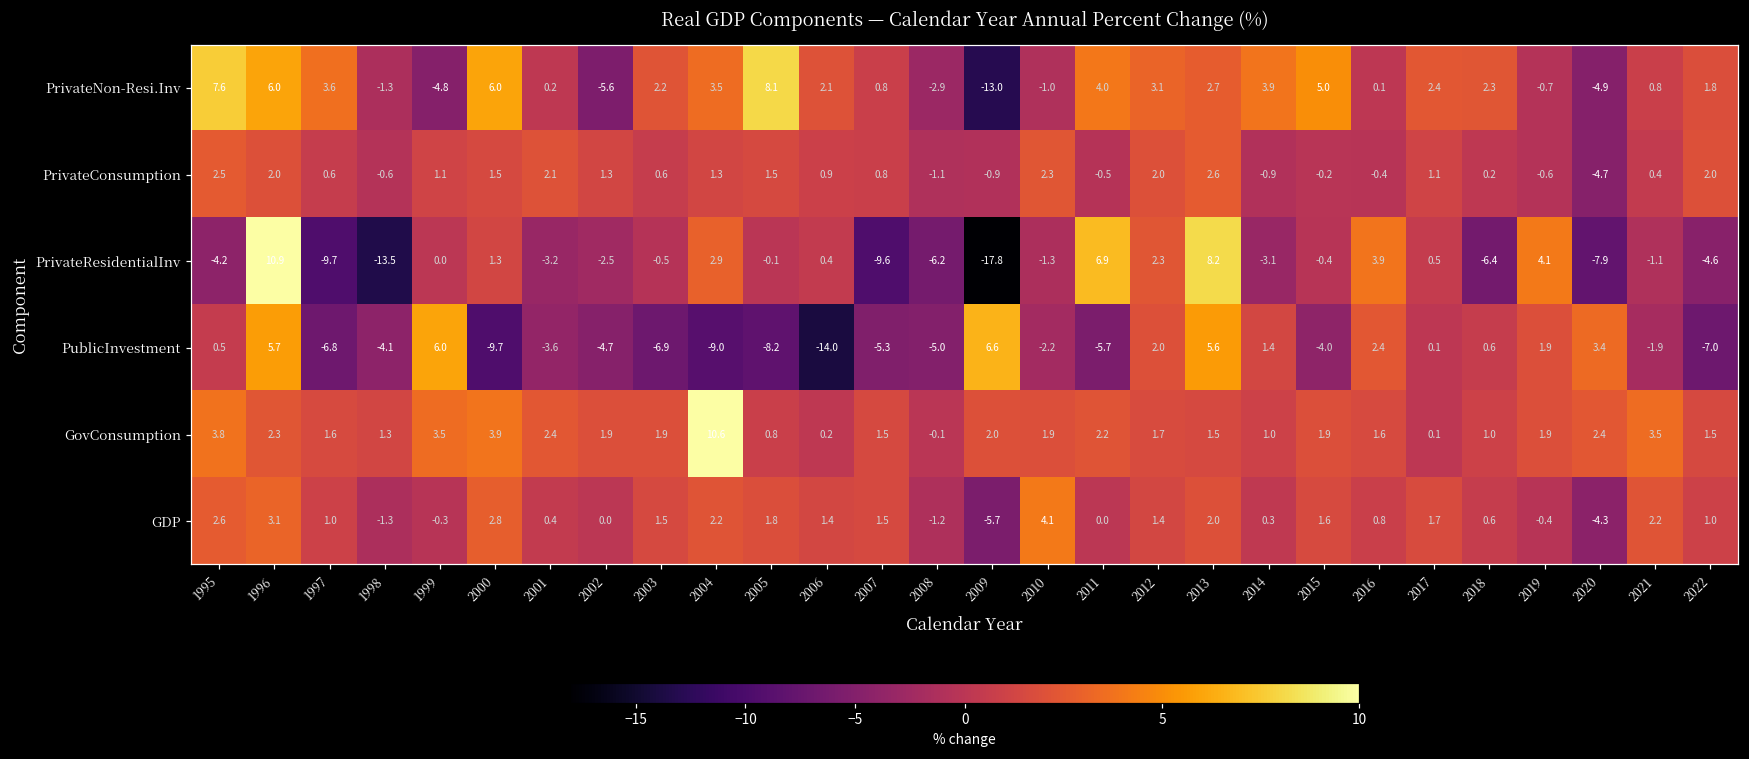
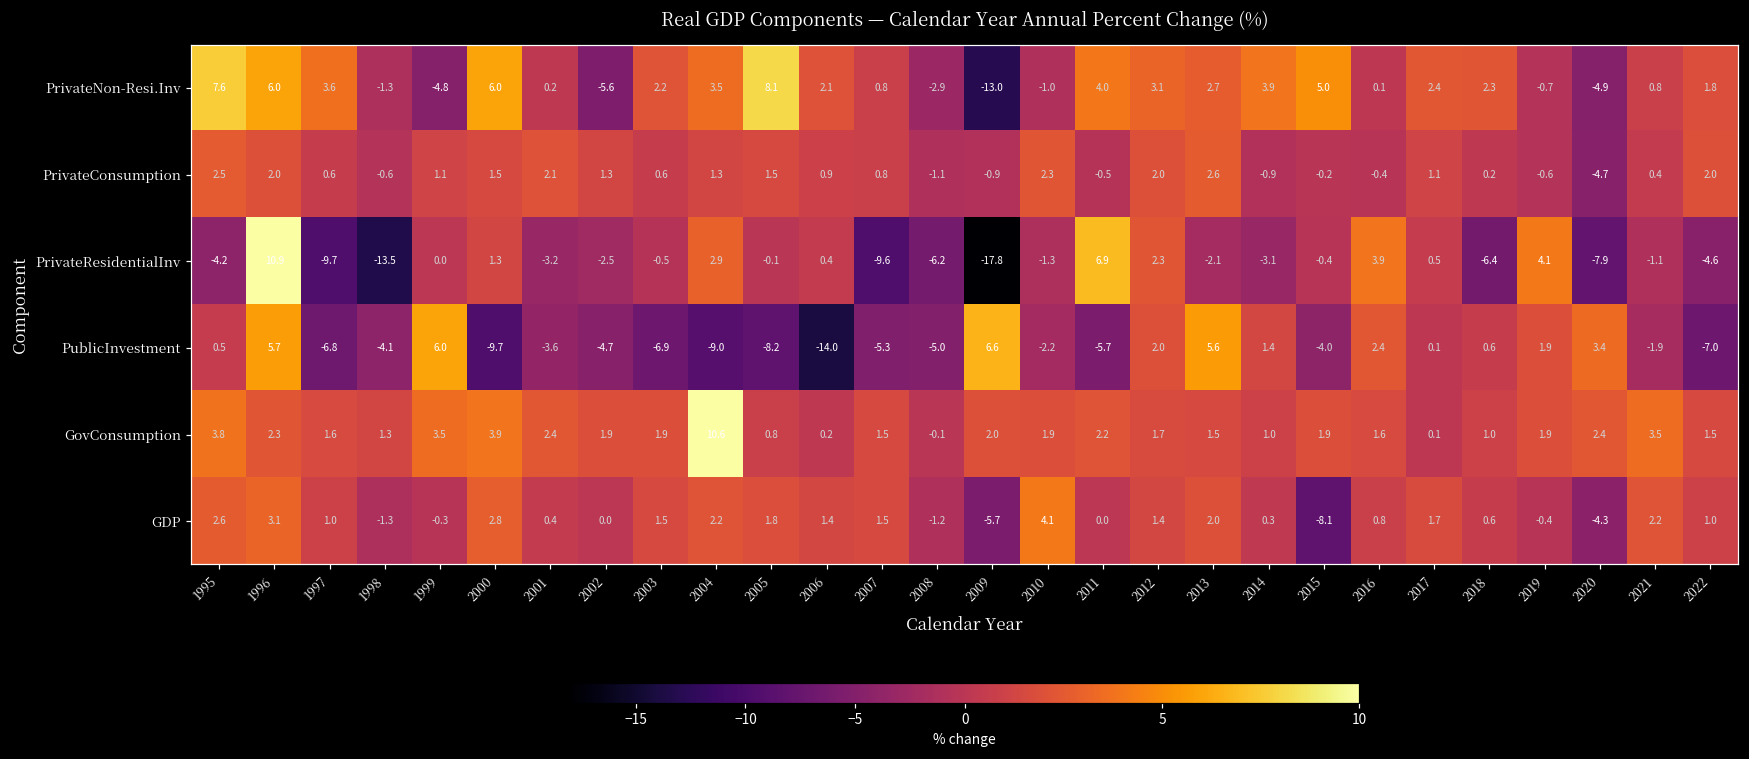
PrivateResidentialInv, 2013: 8.2 -> -2.1
GDP, 2015: 1.6 -> -8.1
